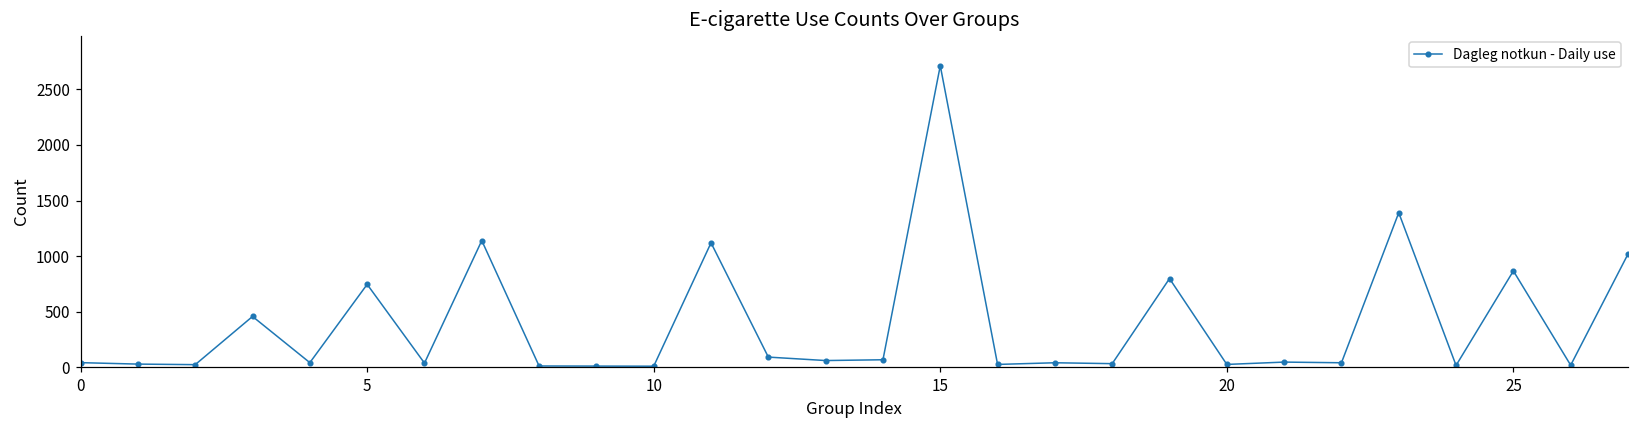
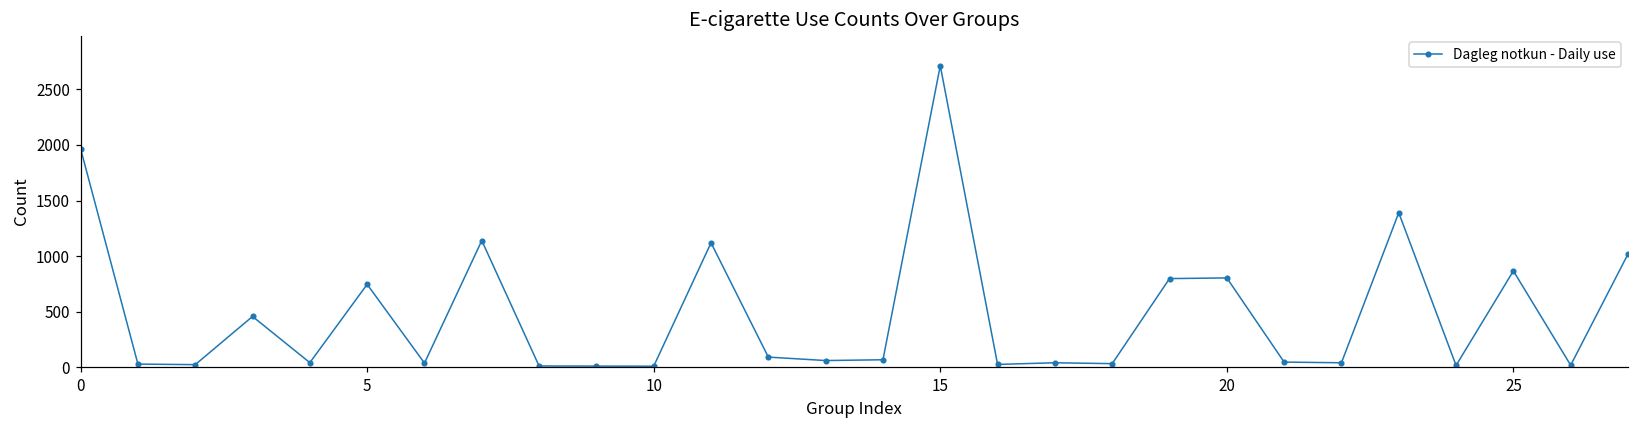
0: 40 -> 1970
20: 20 -> 800
